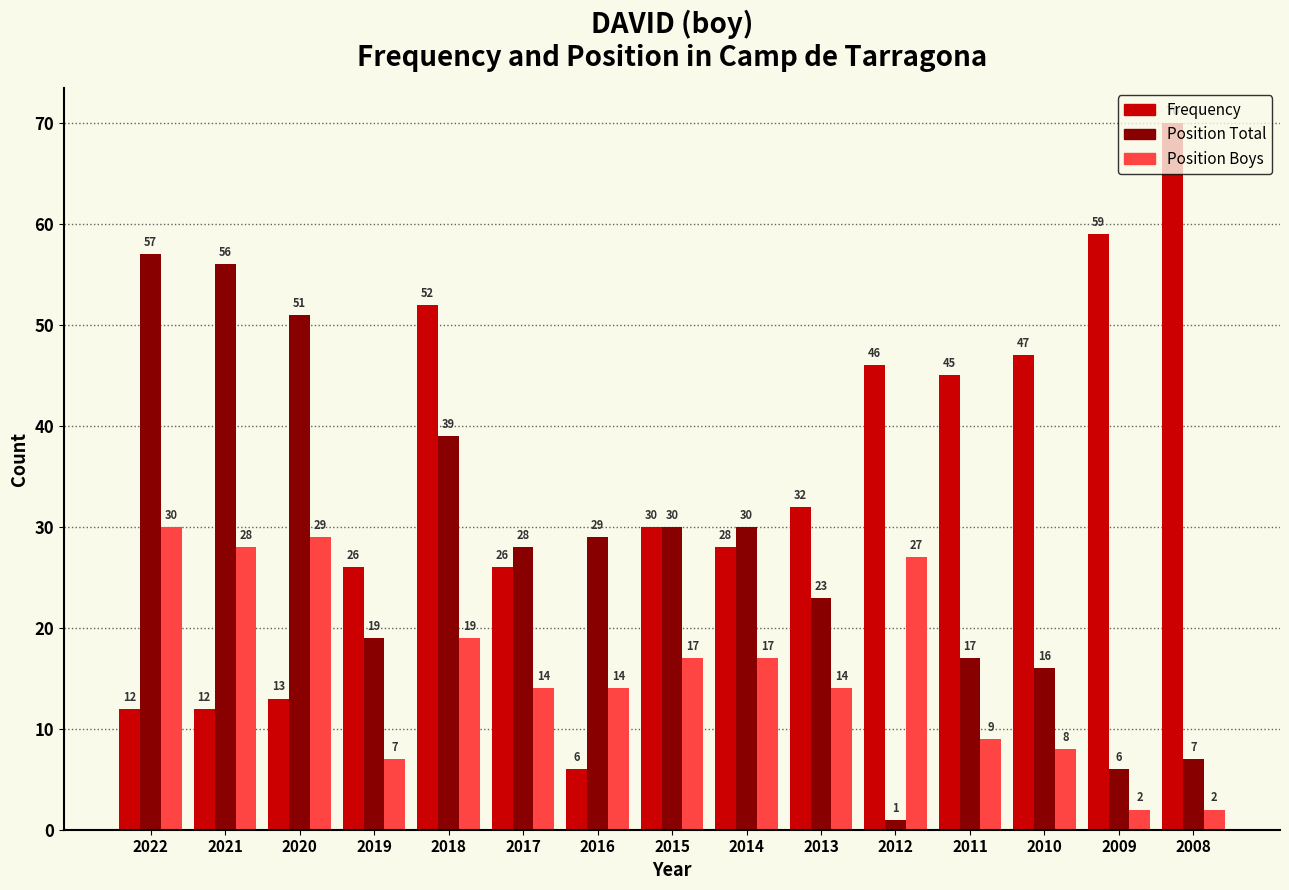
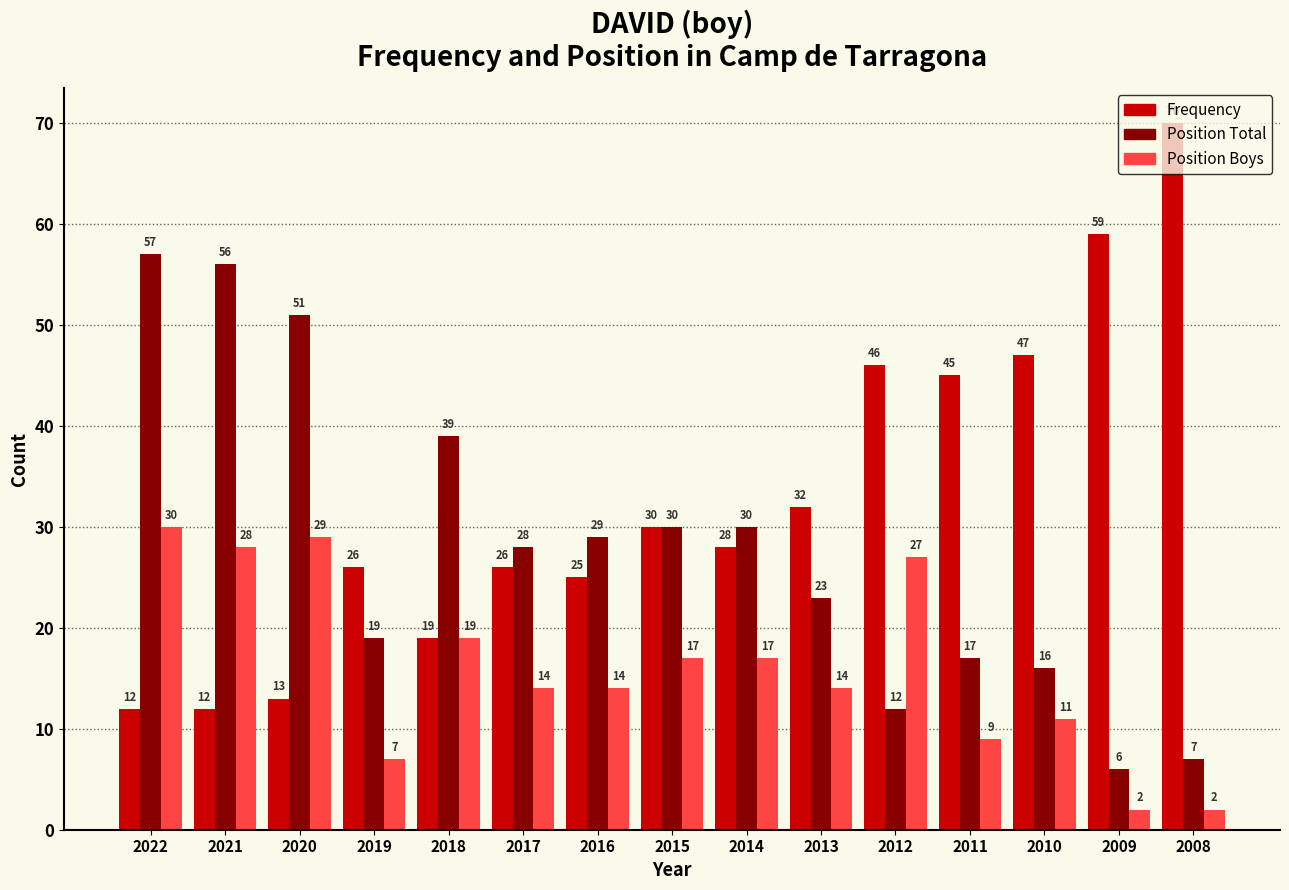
Frequency, 2018: 52 -> 19
Frequency, 2016: 6 -> 25
Position Total, 2012: 1 -> 12
Position Boys, 2010: 8 -> 11
